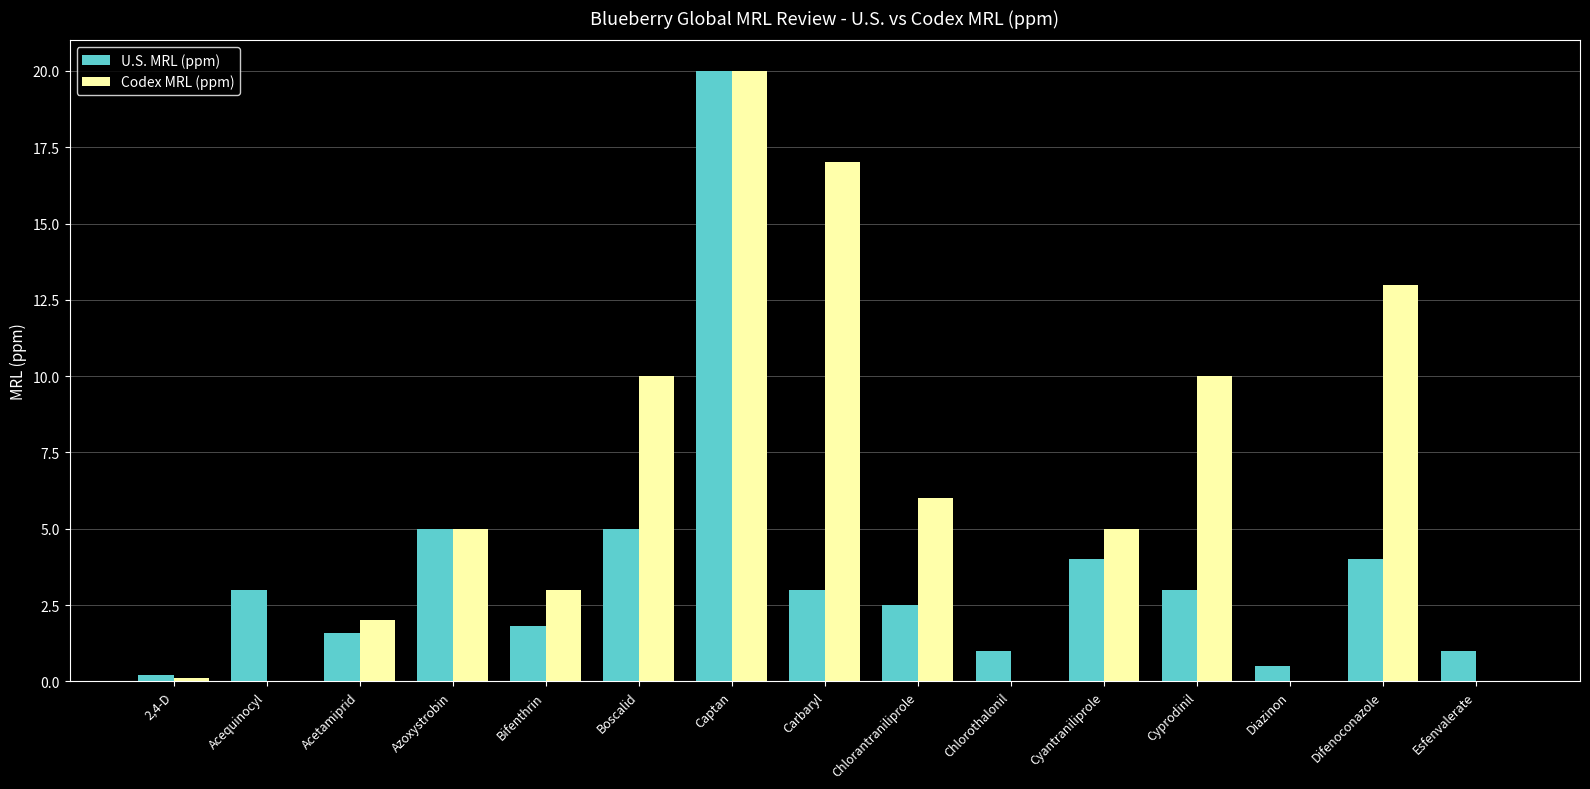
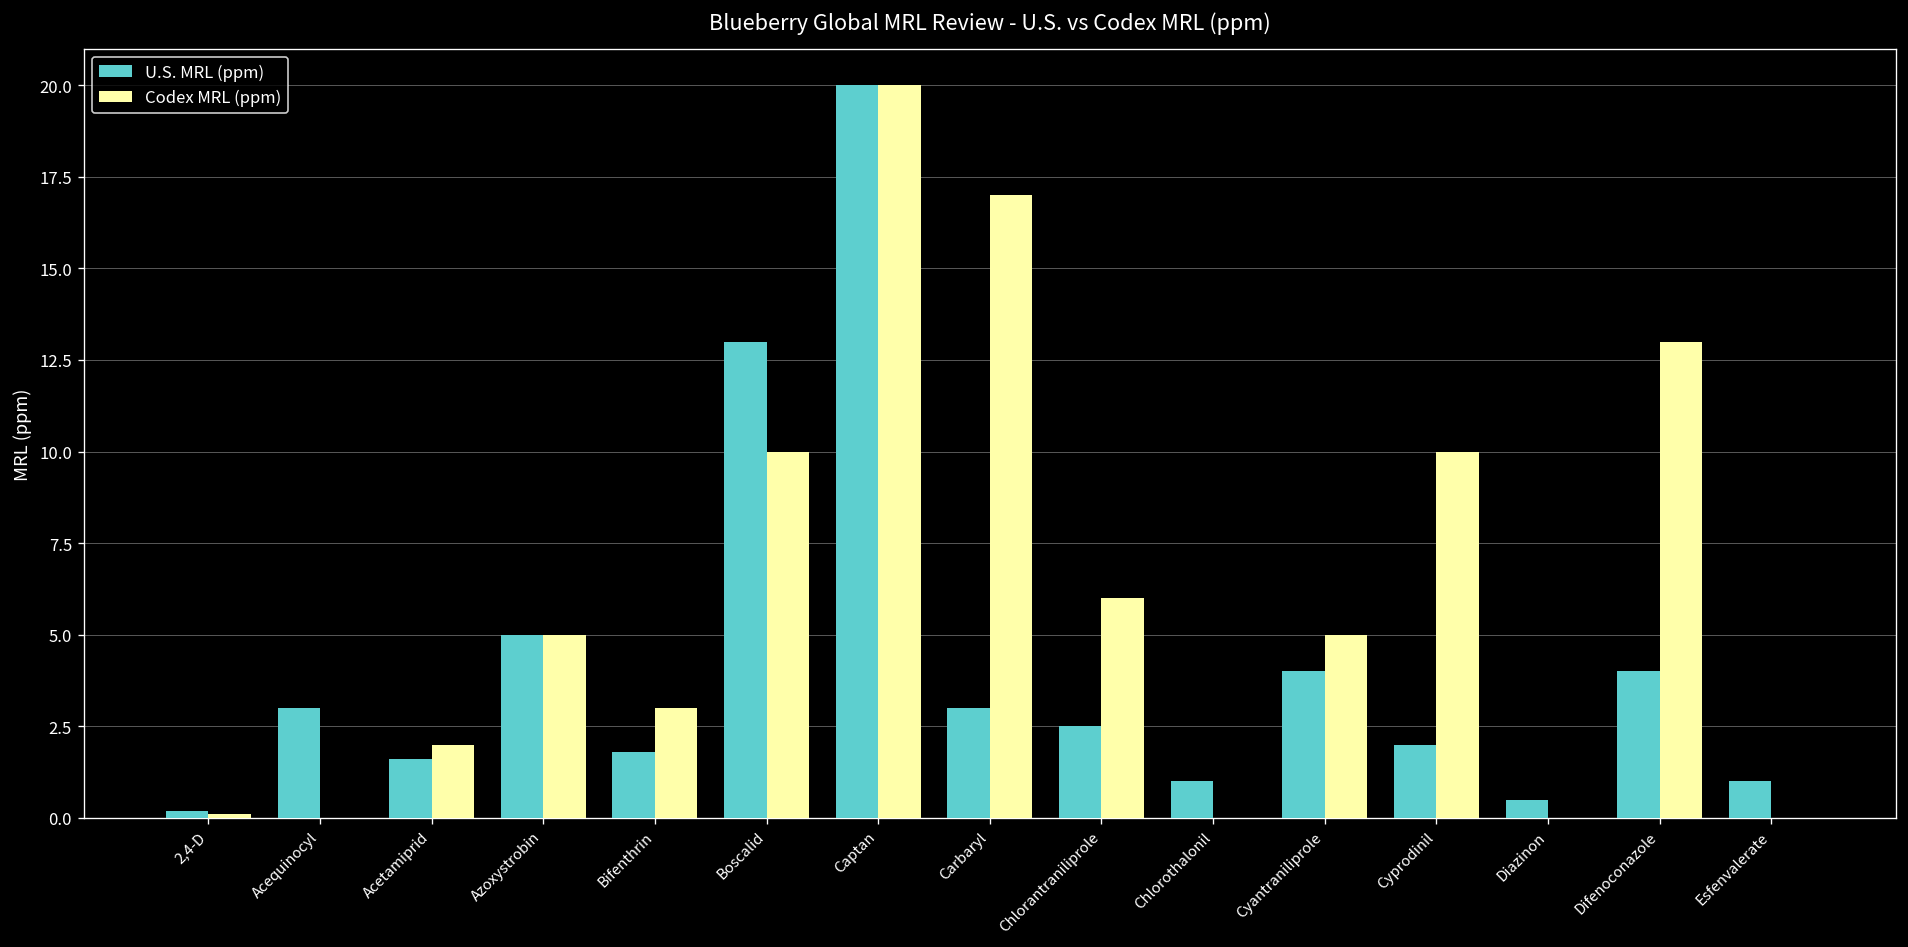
U.S. MRL (ppm), Boscalid: 5 -> 13
U.S. MRL (ppm), Cyprodinil: 3 -> 2
